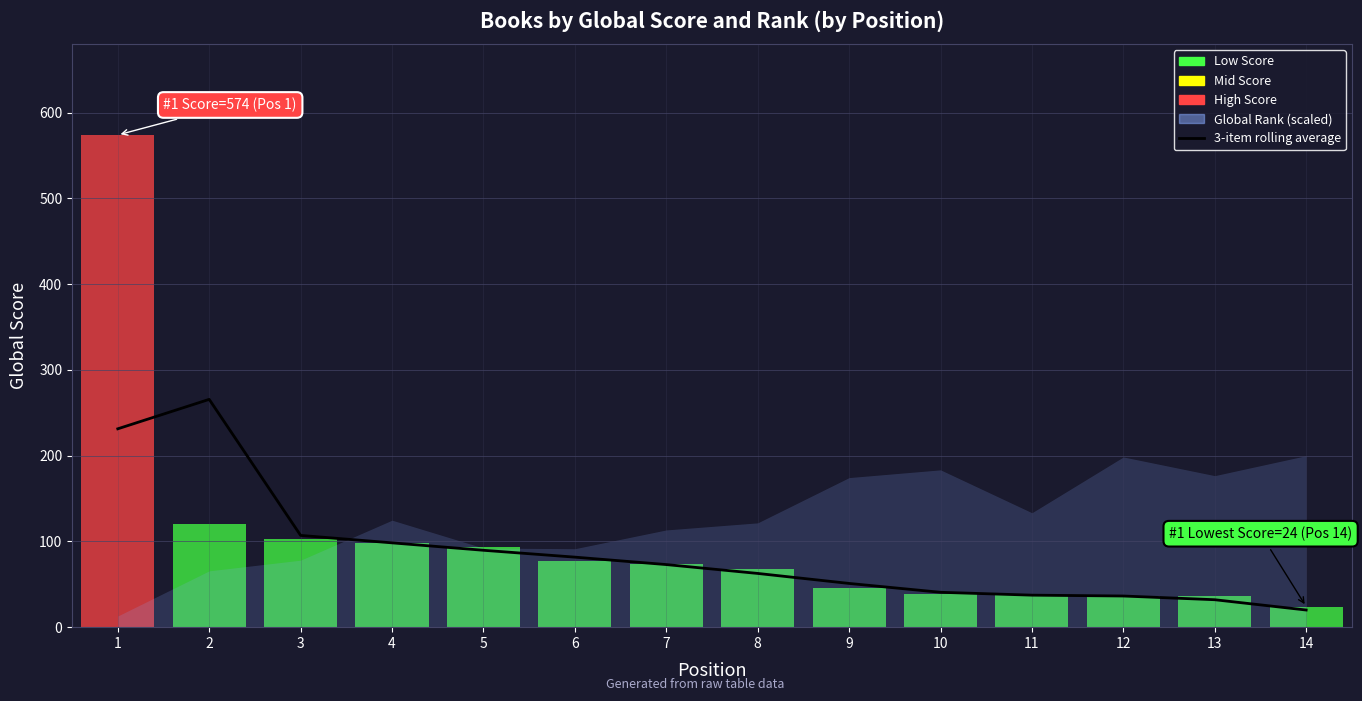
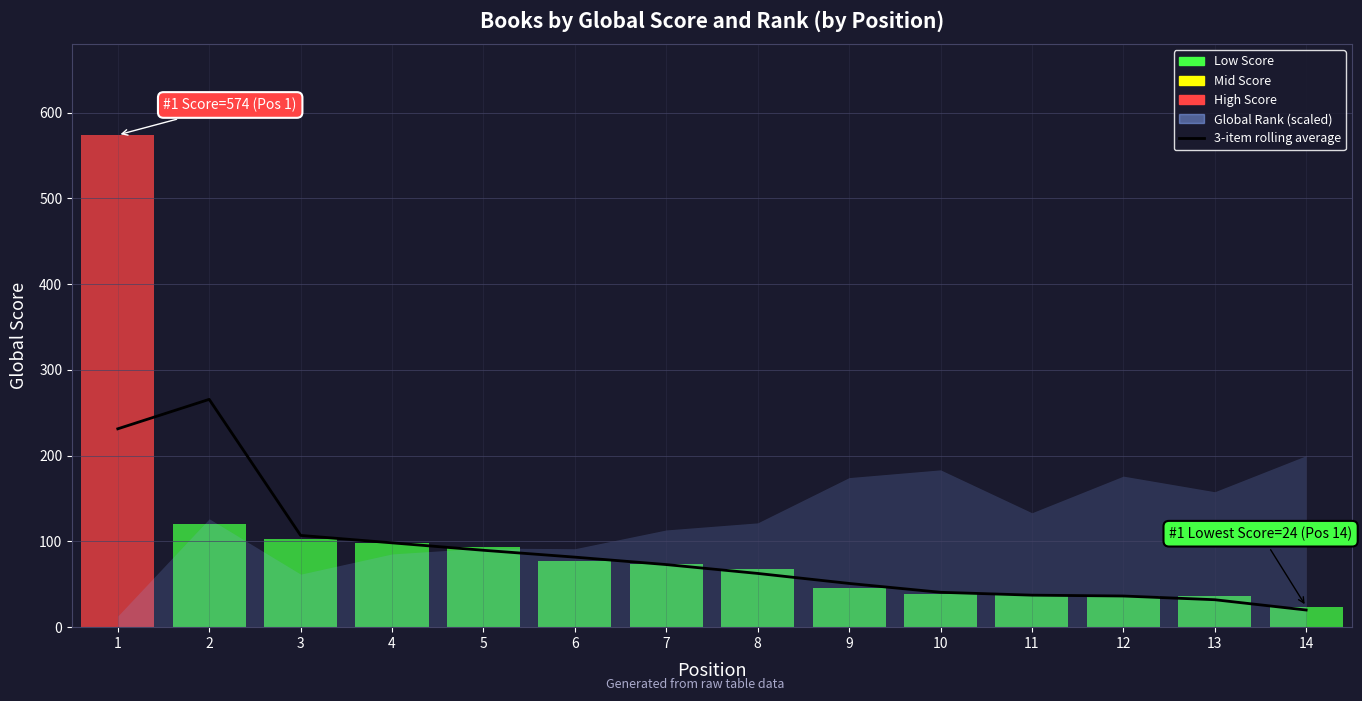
Global Rank (scaled), 2: 70 -> 130
Global Rank (scaled), 3: 80 -> 60
Global Rank (scaled), 4: 120 -> 90
Global Rank (scaled), 12: 200 -> 180
Global Rank (scaled), 13: 180 -> 160
